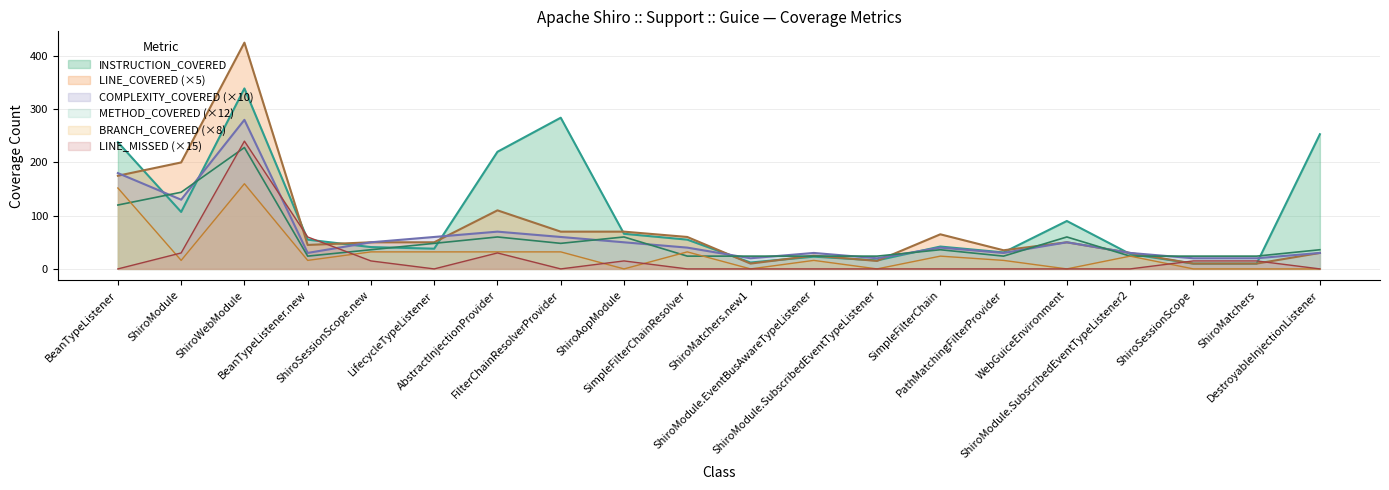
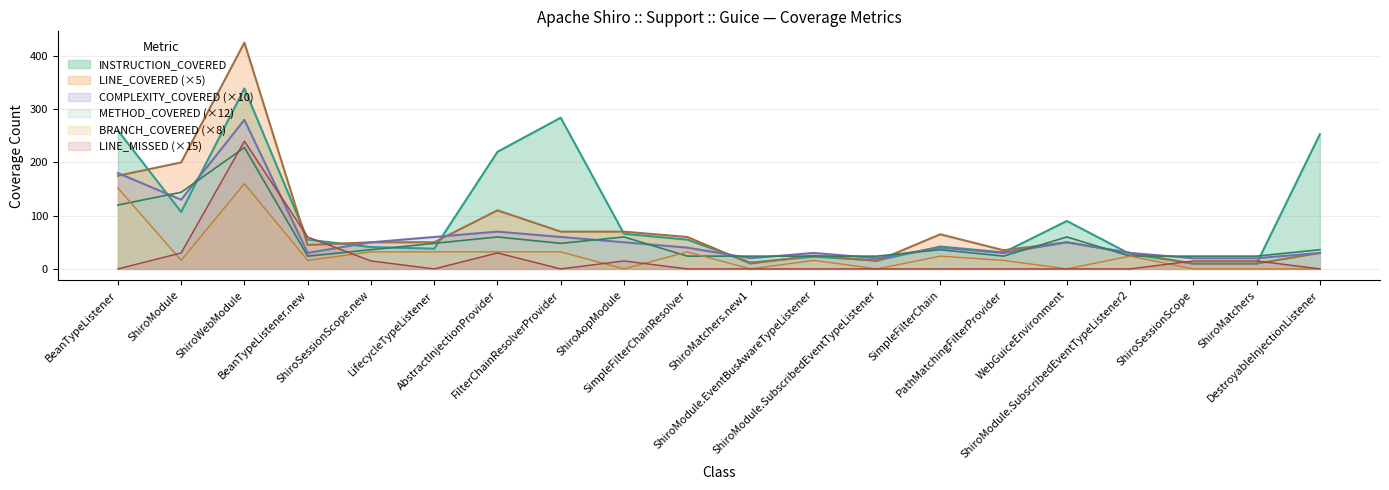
INSTRUCTION_COVERED, BeanTypeListener: 240 -> 260
